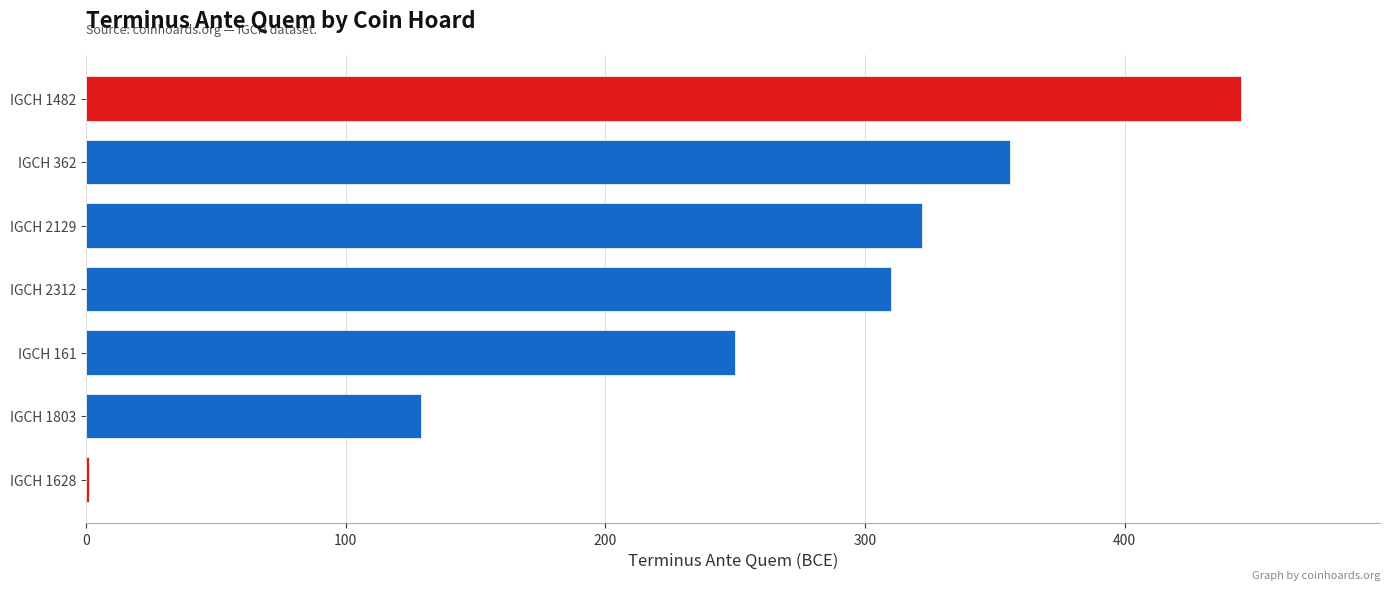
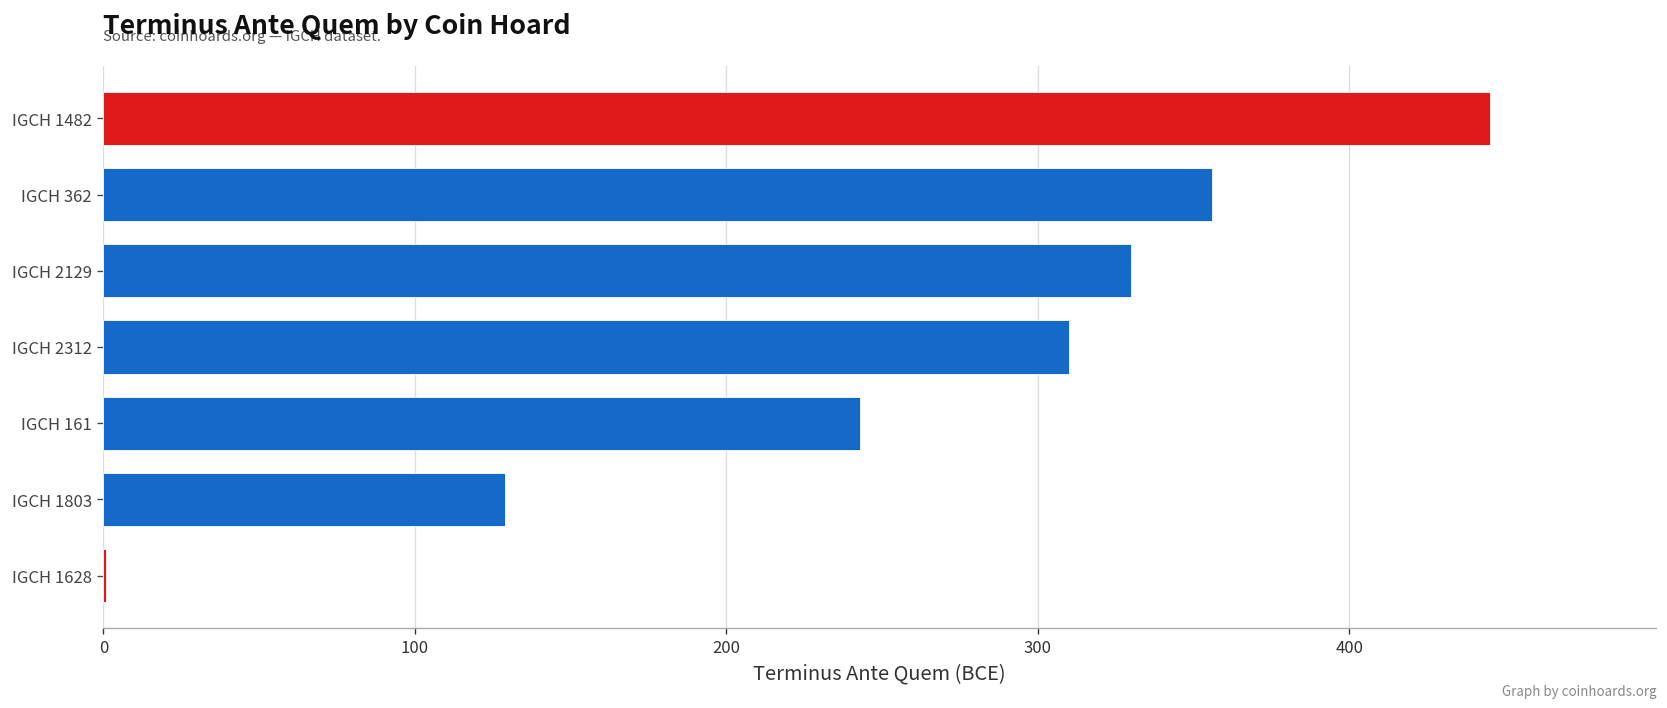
IGCH 2129: 322 -> 330
IGCH 161: 250 -> 243
